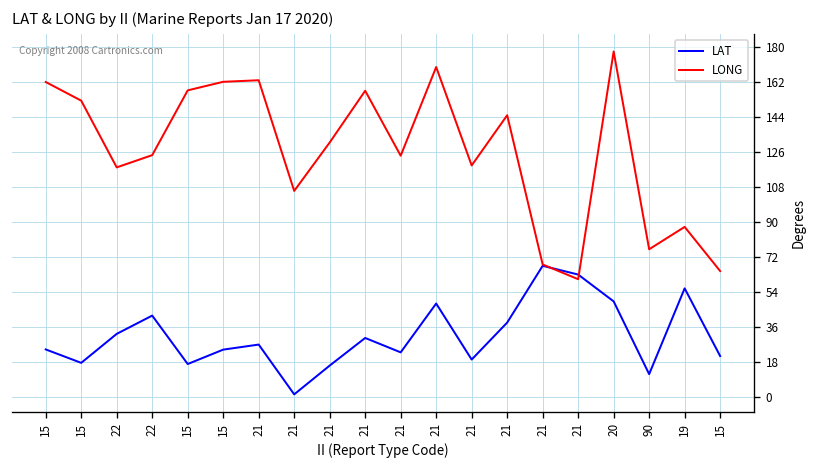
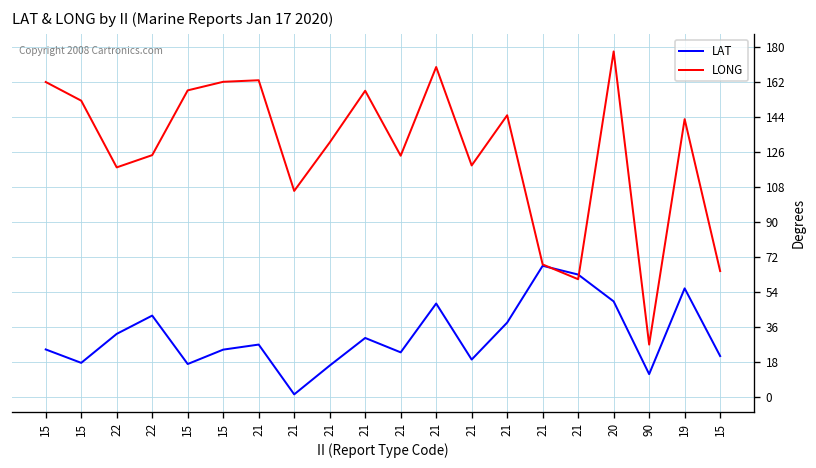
LONG, 90: 76 -> 27
LONG, 19: 88 -> 143
